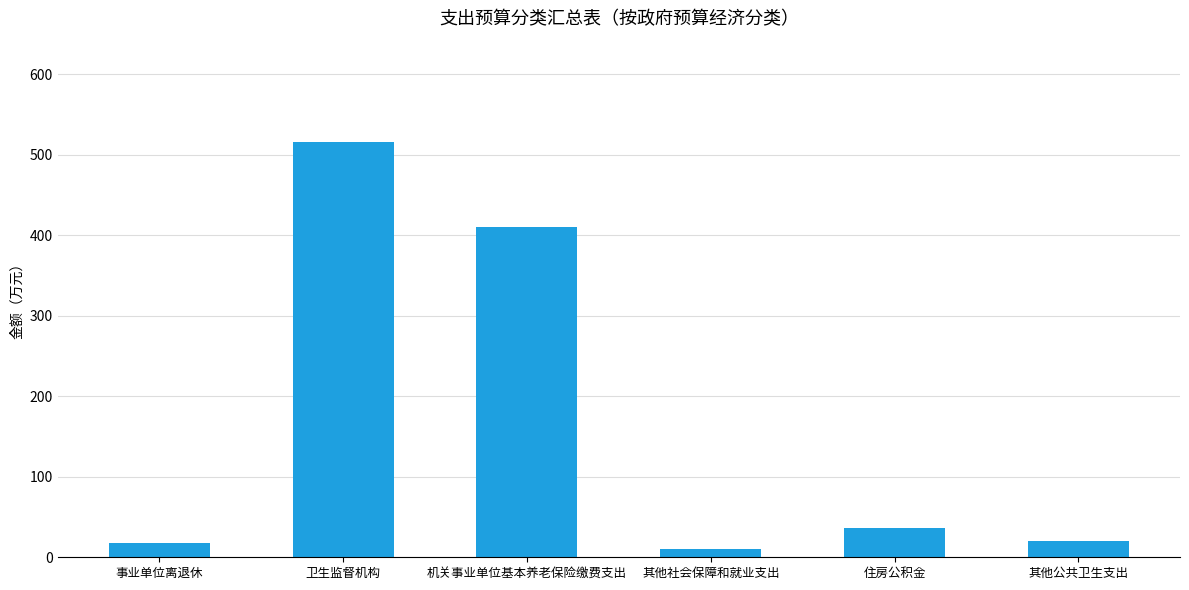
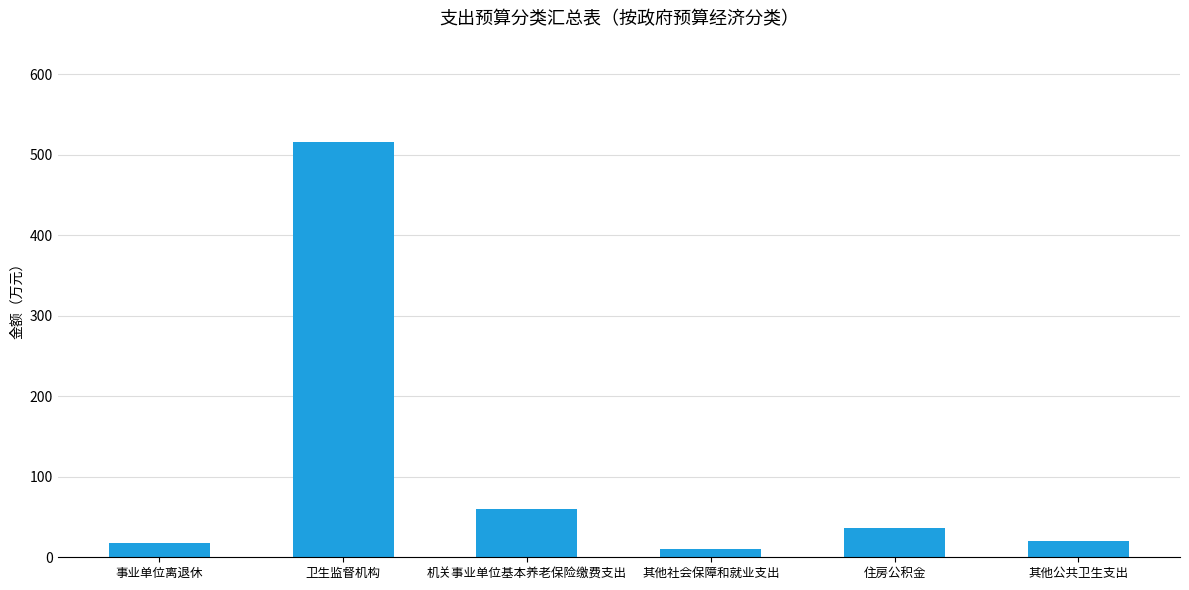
机关事业单位基本养老保险缴费支出: 410 -> 60
